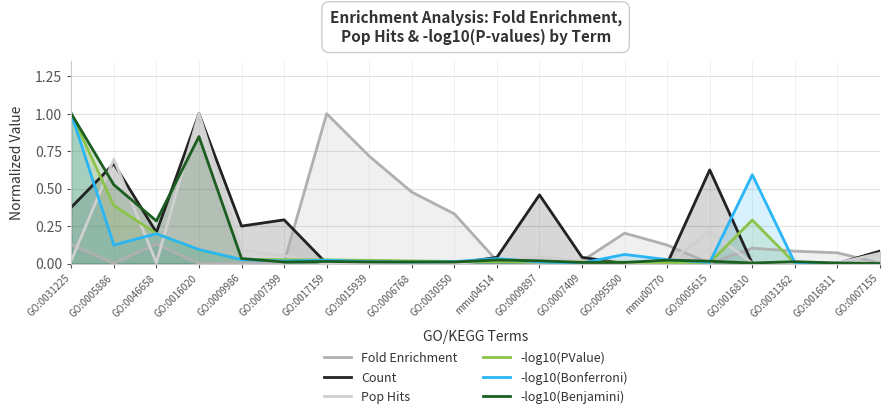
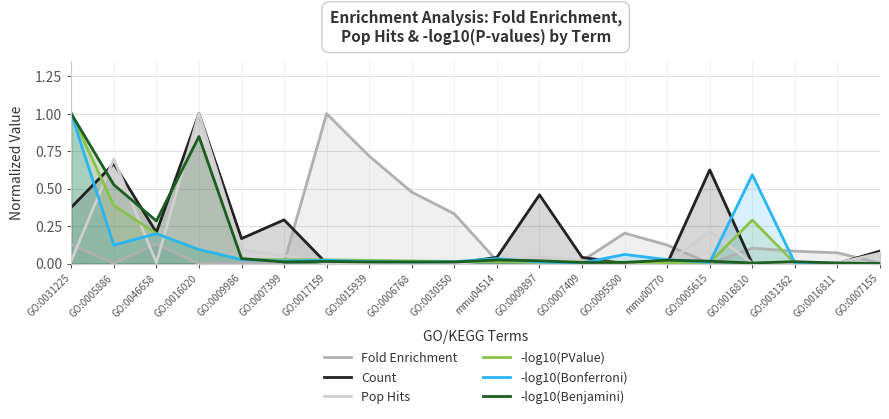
Count, GO:0009986: 0.25 -> 0.17
